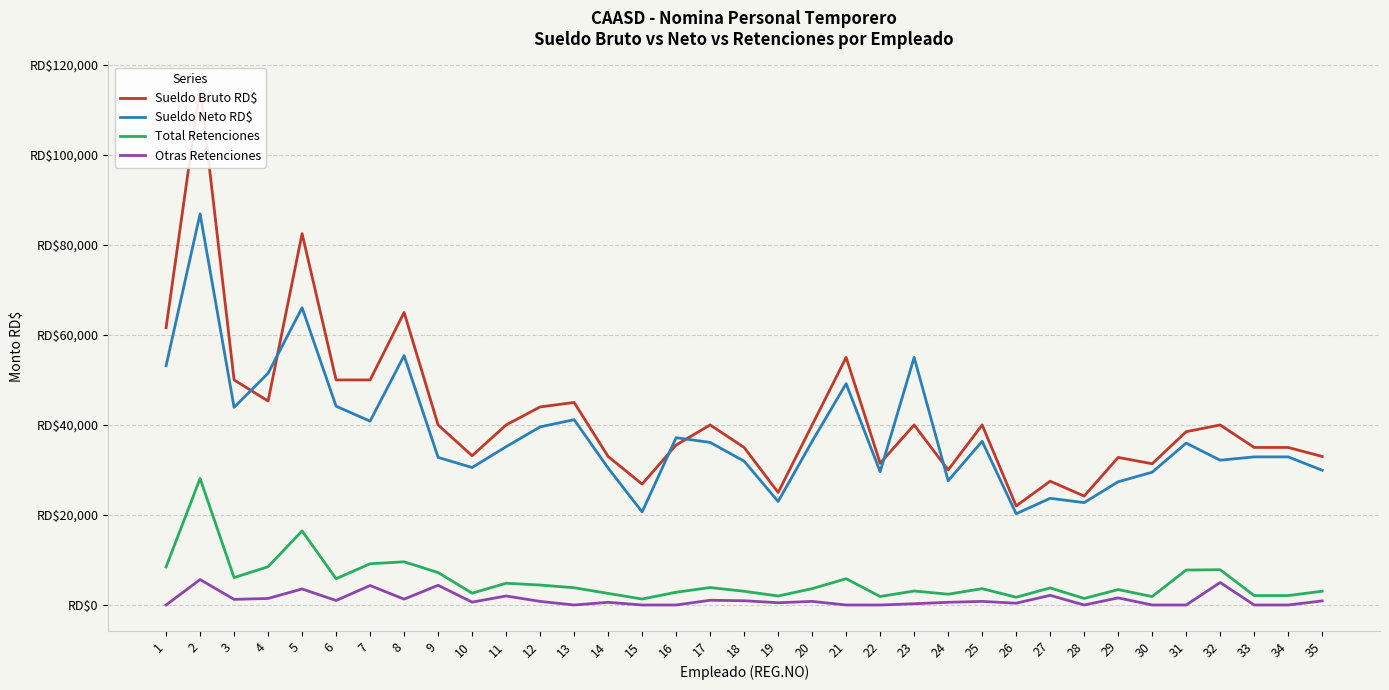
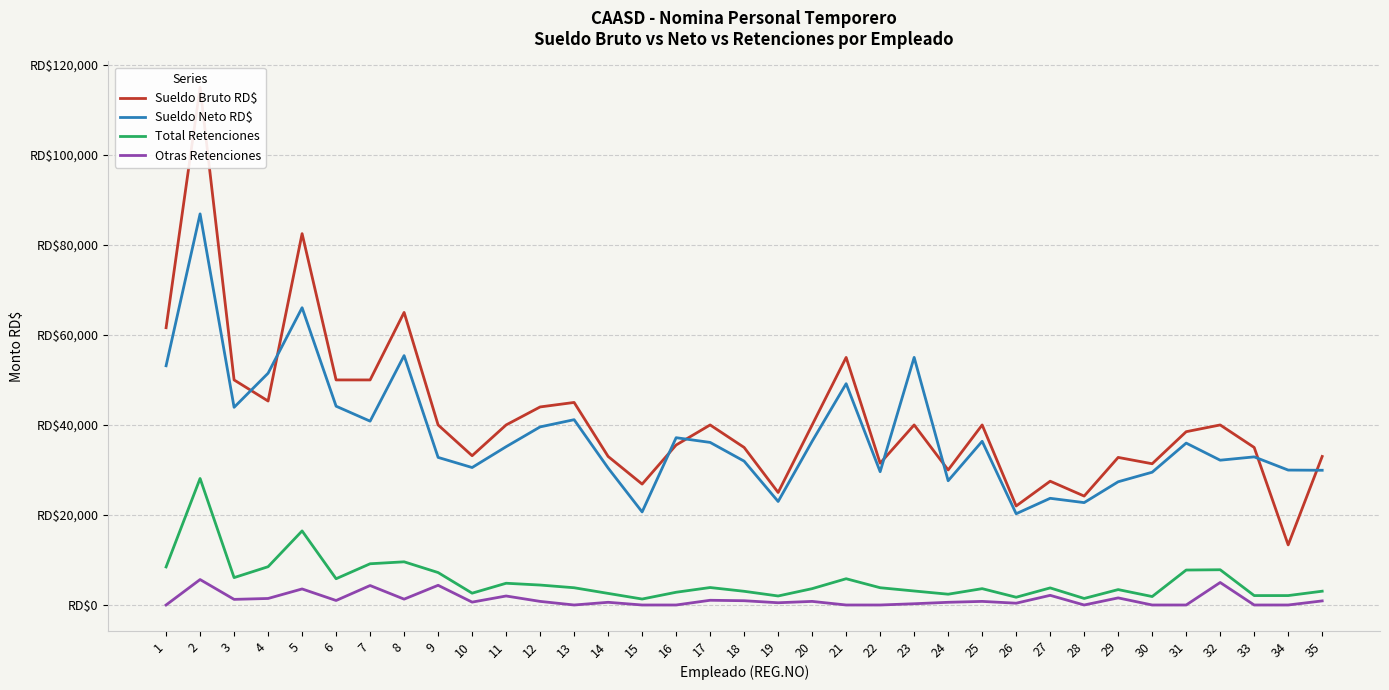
Total Retenciones, 22: RD$2,000 -> RD$4,000
Sueldo Bruto RD$, 34: RD$35,000 -> RD$13,000
Sueldo Neto RD$, 34: RD$33,000 -> RD$30,000
